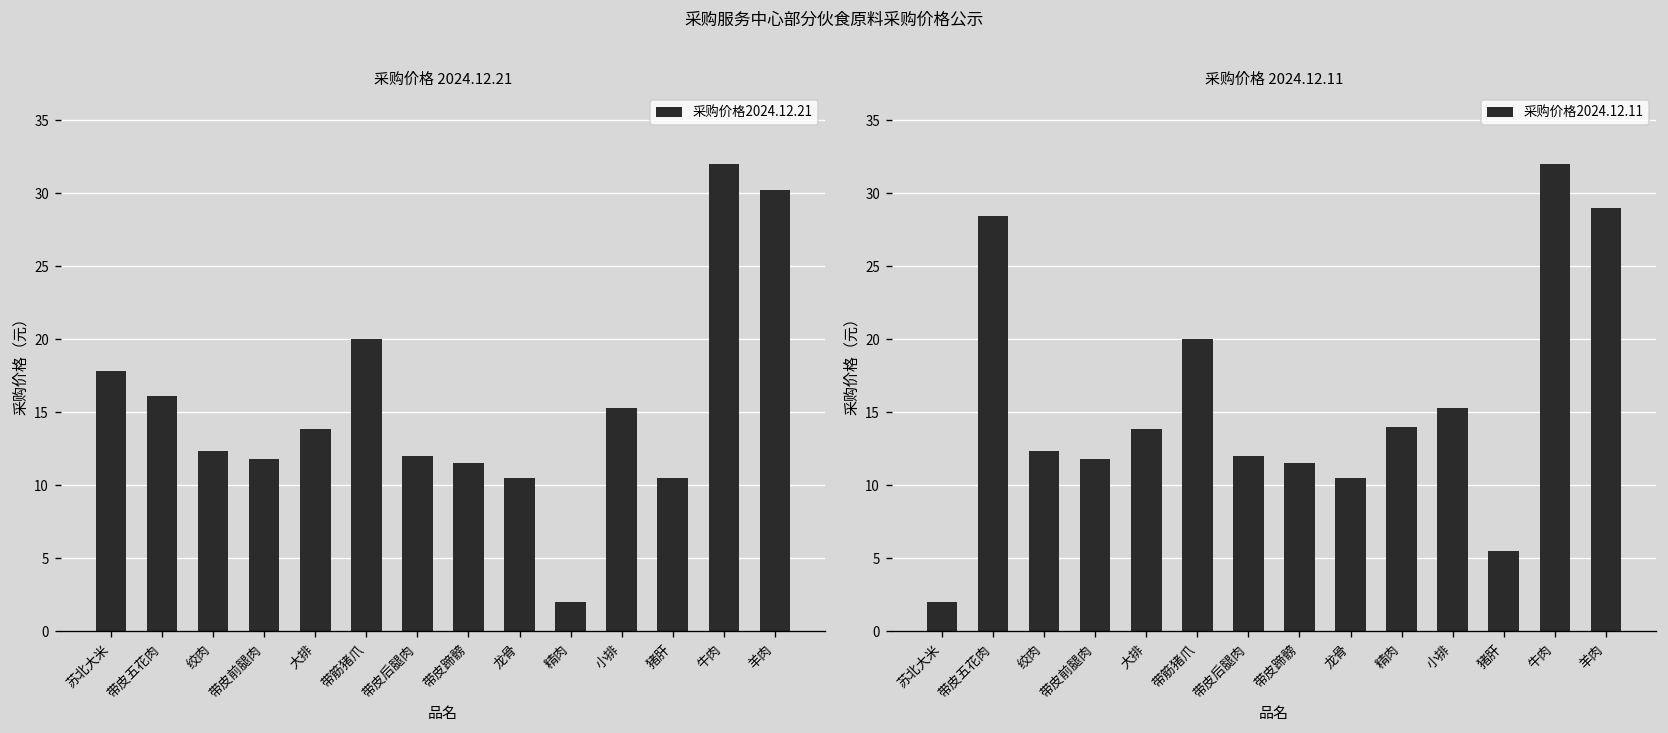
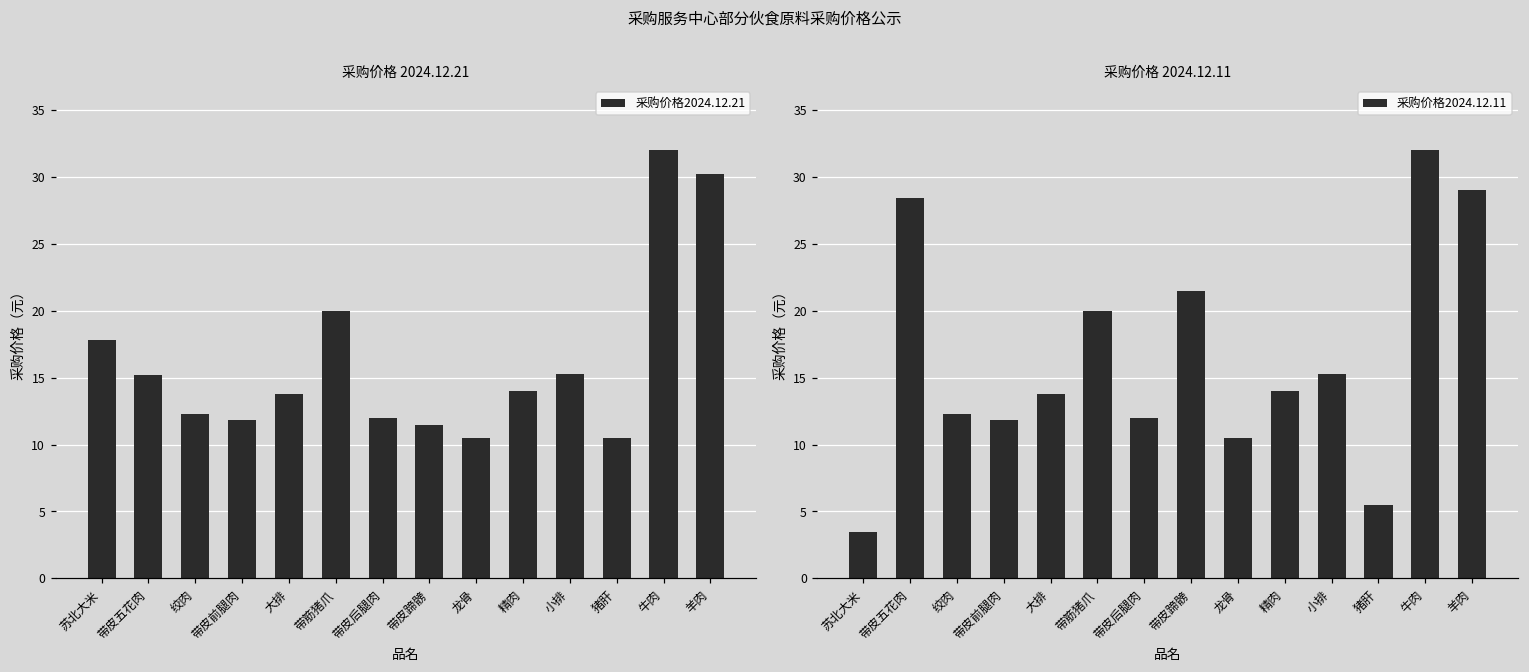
采购价格 2024.12.21, 带皮五花肉: 16.1 -> 15.2
采购价格 2024.12.21, 精肉: 2 -> 14
采购价格 2024.12.11, 苏北大米: 2.0 -> 3.5
采购价格 2024.12.11, 带皮蹄髈: 11.5 -> 21.5
